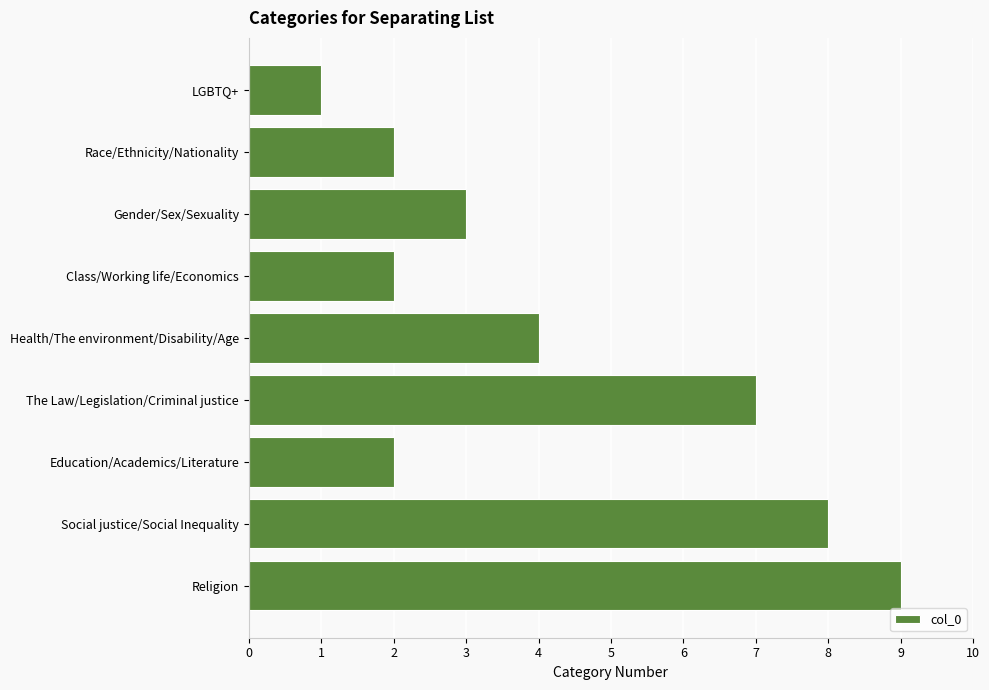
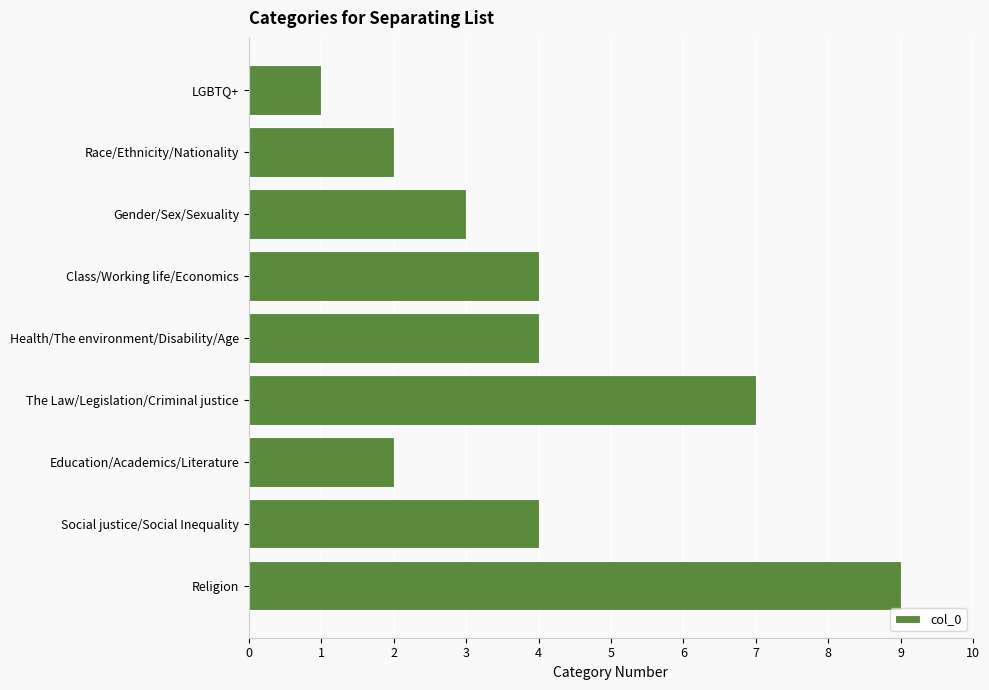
Class/Working life/Economics: 2 -> 4
Social justice/Social Inequality: 8 -> 4
